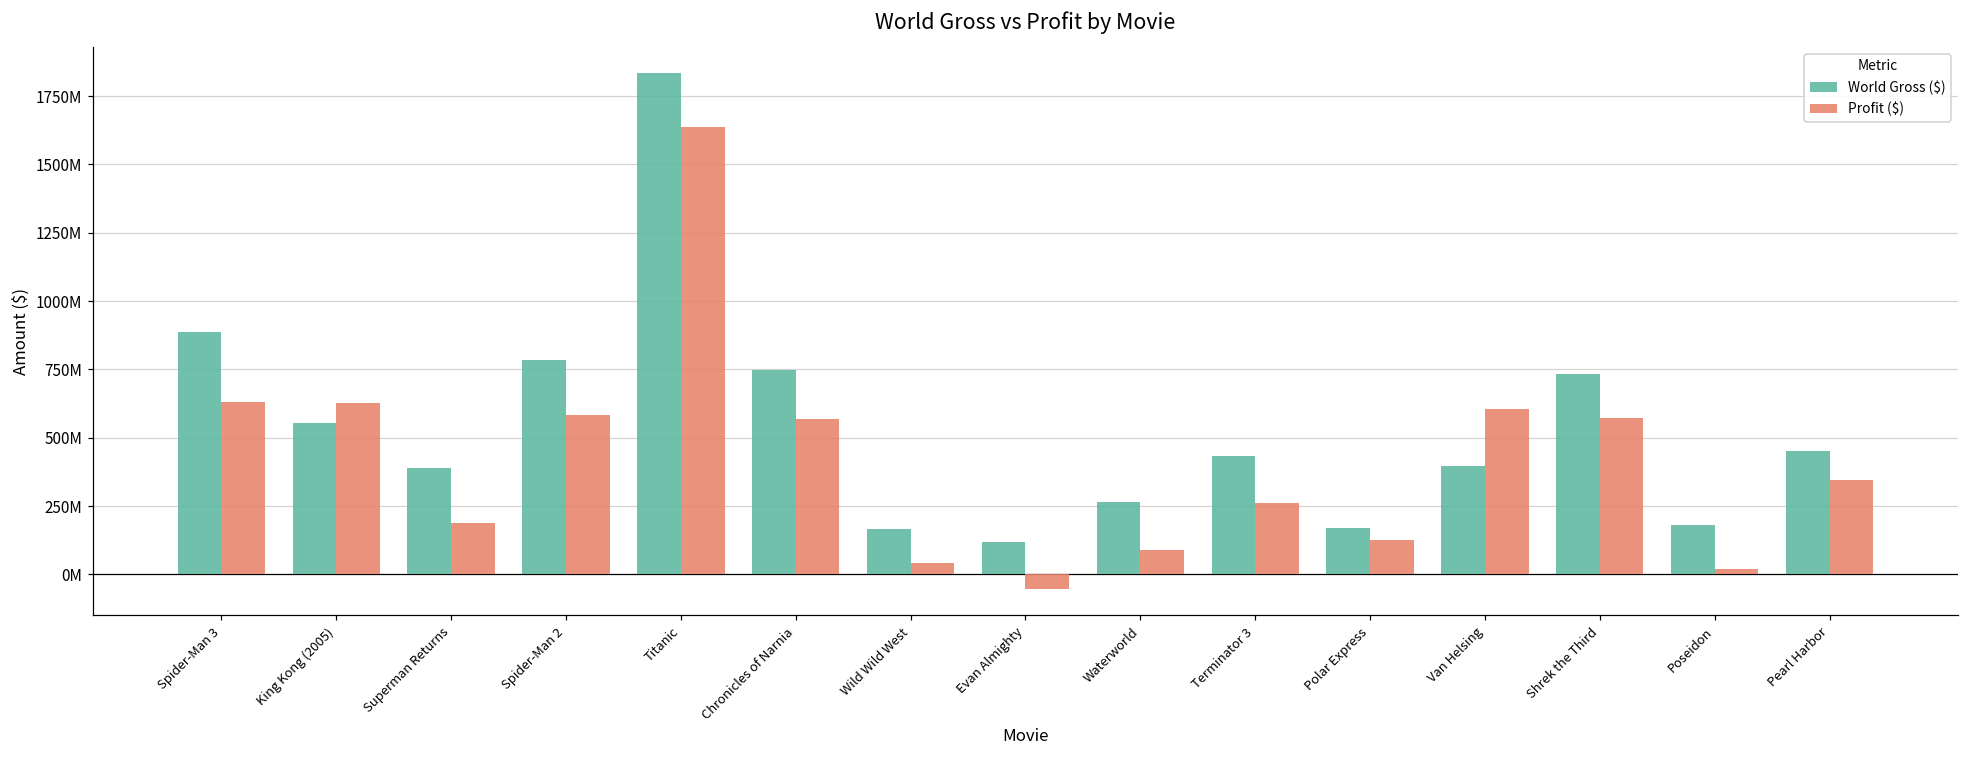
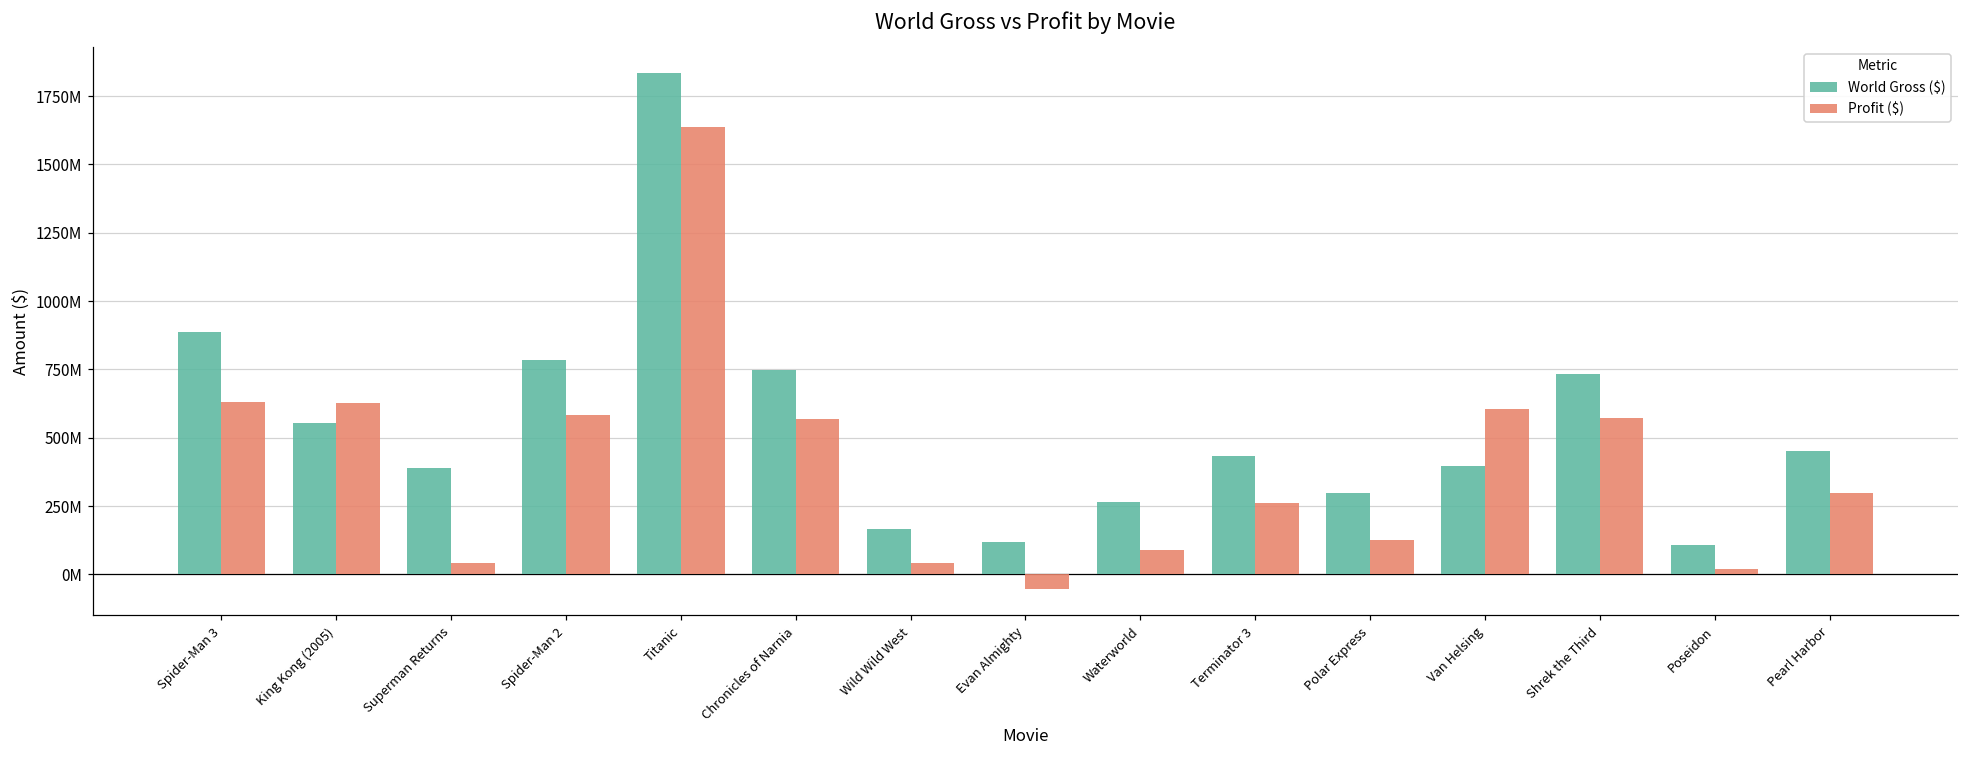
Profit ($), Superman Returns: 190000000 -> 40000000
World Gross ($), Polar Express: 170000000 -> 300000000
World Gross ($), Poseidon: 180000000 -> 110000000
Profit ($), Pearl Harbor: 350000000 -> 300000000
